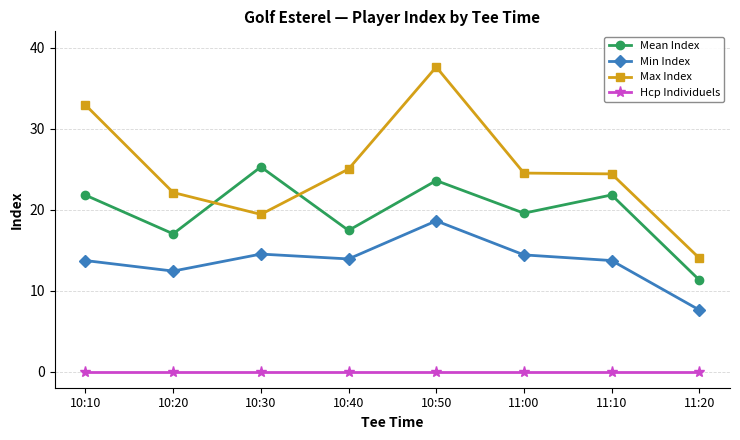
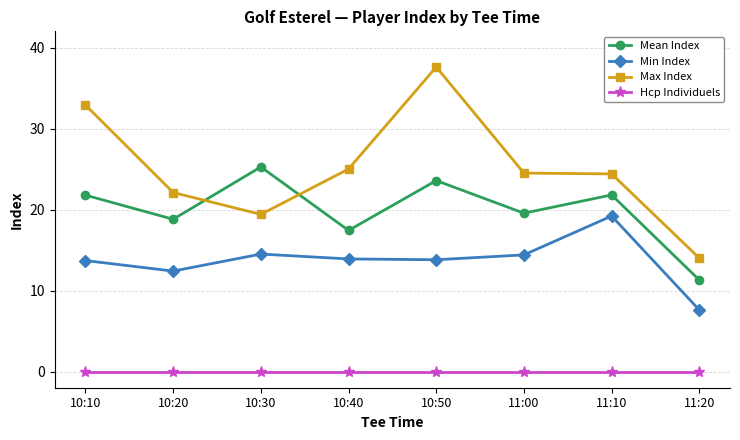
Mean Index, 10:20: 17 -> 19
Min Index, 10:50: 19 -> 14
Min Index, 11:10: 14 -> 19
